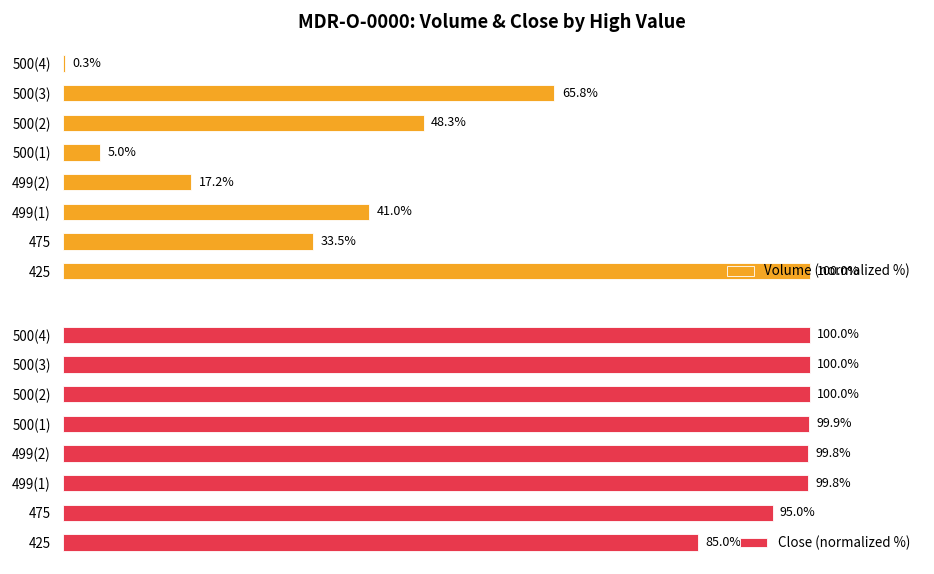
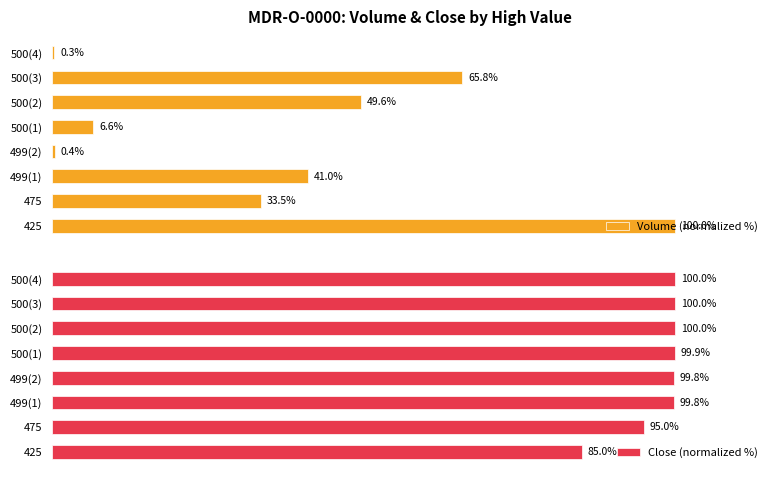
MDR-O-0000: Volume & Close by High Value, 500(2): 48.3% -> 49.6%
MDR-O-0000: Volume & Close by High Value, 500(1): 5.0% -> 6.6%
MDR-O-0000: Volume & Close by High Value, 499(2): 17.2% -> 0.4%
